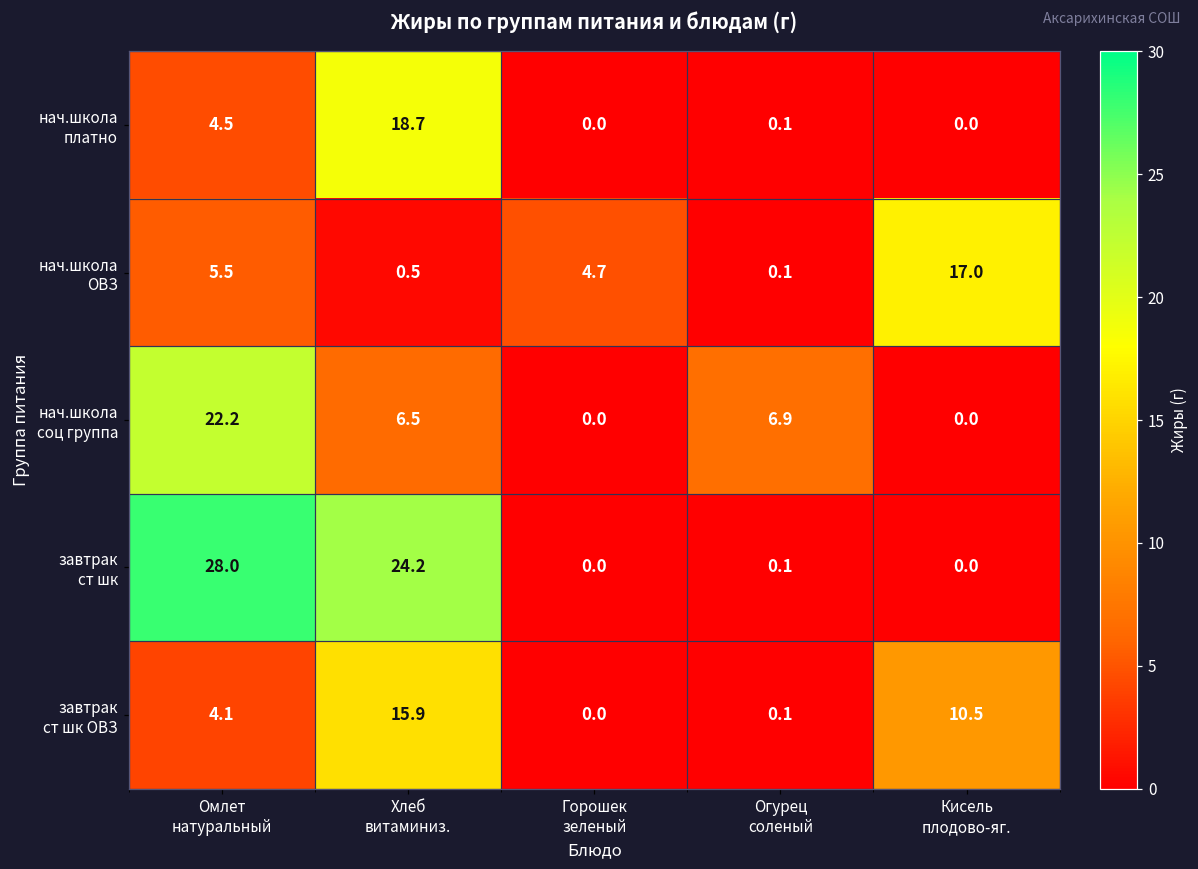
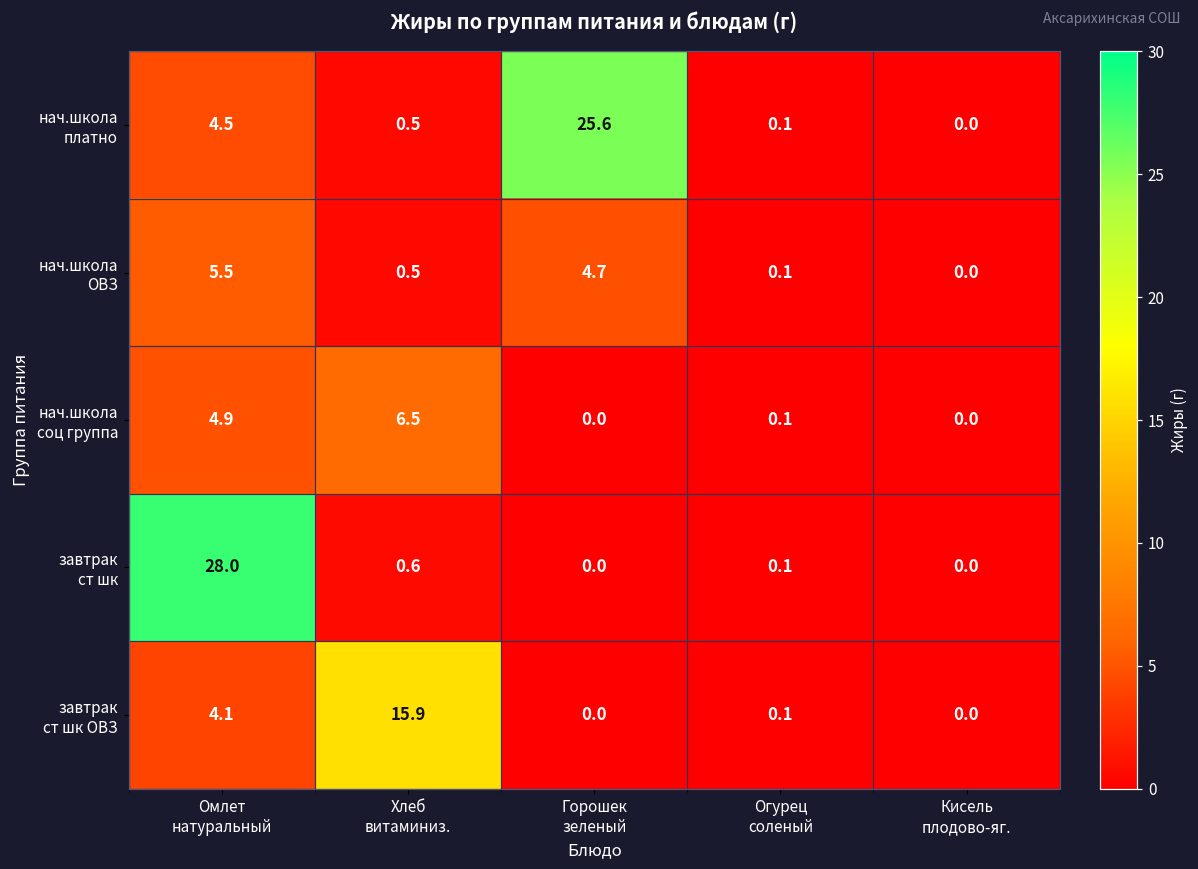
нач.школа платно, Хлеб витаминиз.: 18.7 -> 0.5
нач.школа платно, Горошек зеленый: 0.0 -> 25.6
нач.школа ОВЗ, Кисель плодово-яг.: 17.0 -> 0.0
нач.школа соц группа, Омлет натуральный: 22.2 -> 4.9
нач.школа соц группа, Огурец соленый: 6.9 -> 0.1
завтрак ст шк, Хлеб витаминиз.: 24.2 -> 0.6
завтрак ст шк ОВЗ, Кисель плодово-яг.: 10.5 -> 0.0
